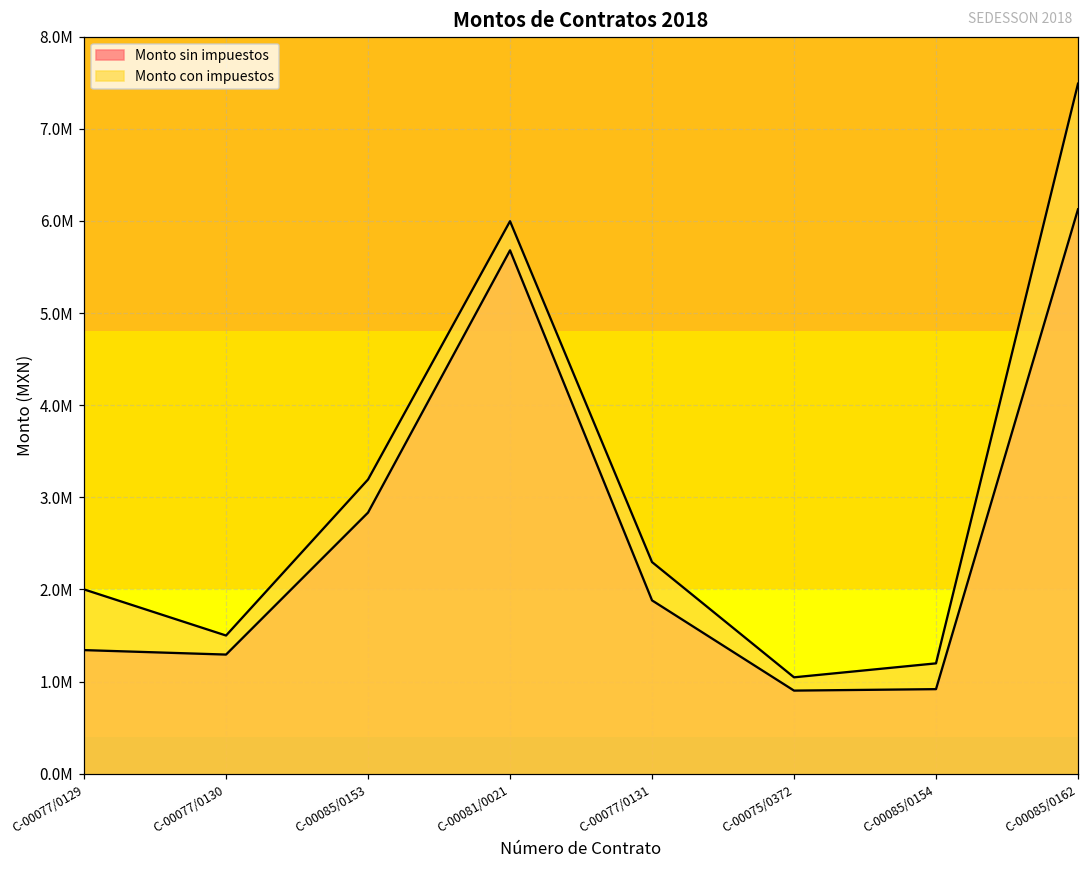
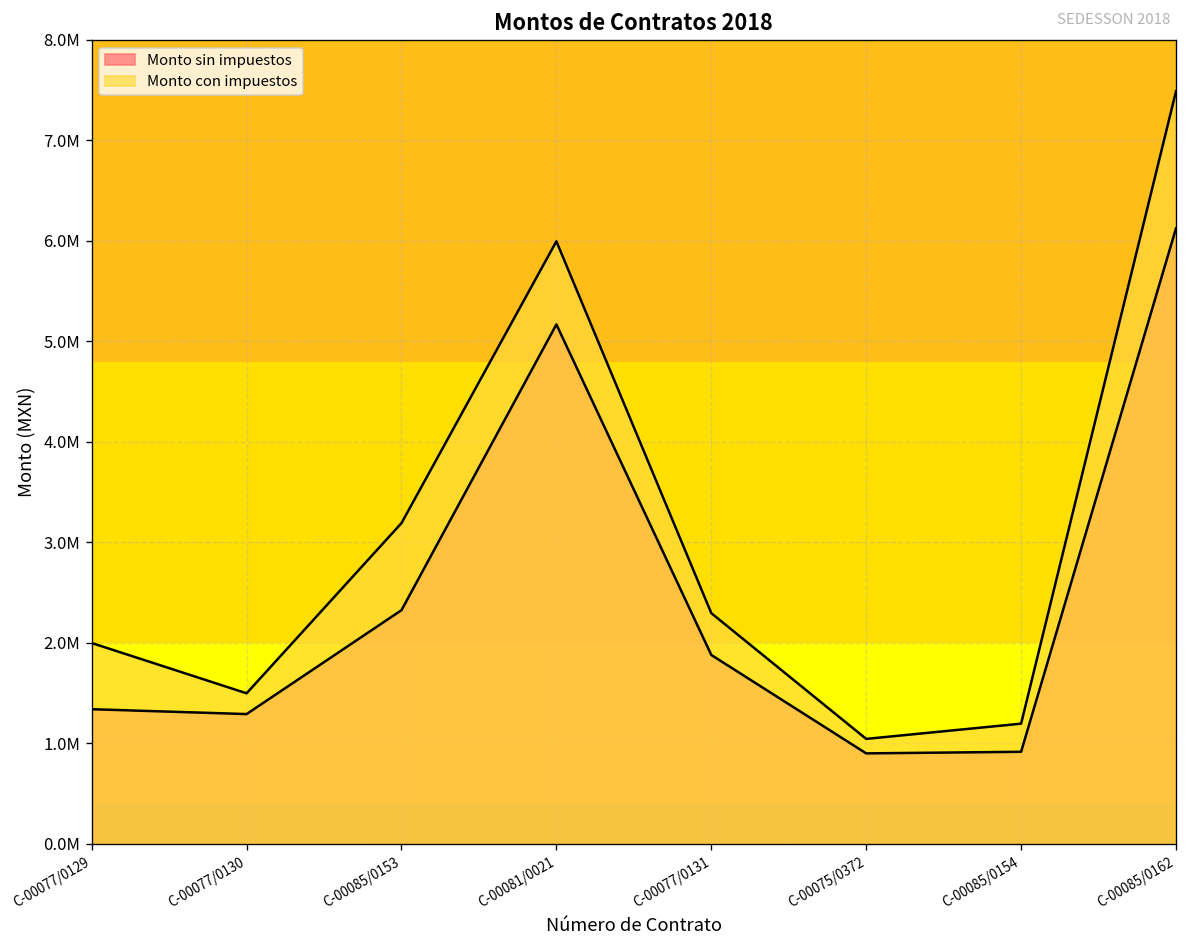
Monto sin impuestos, C-00085/0153: 2800000 -> 2300000
Monto sin impuestos, C-00081/0021: 5700000 -> 5200000
